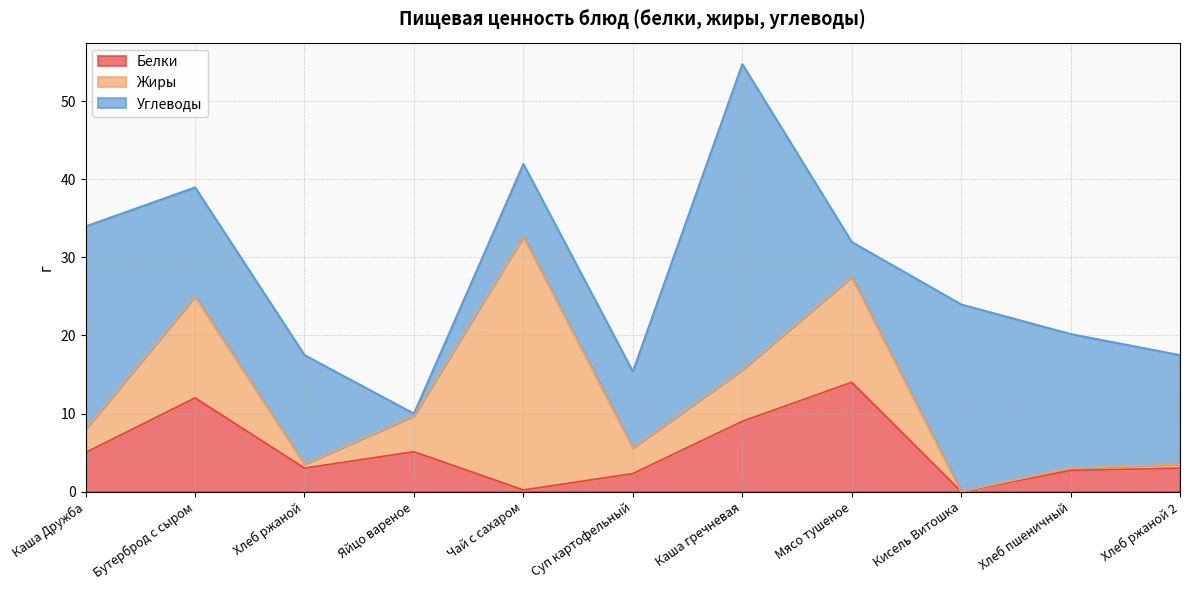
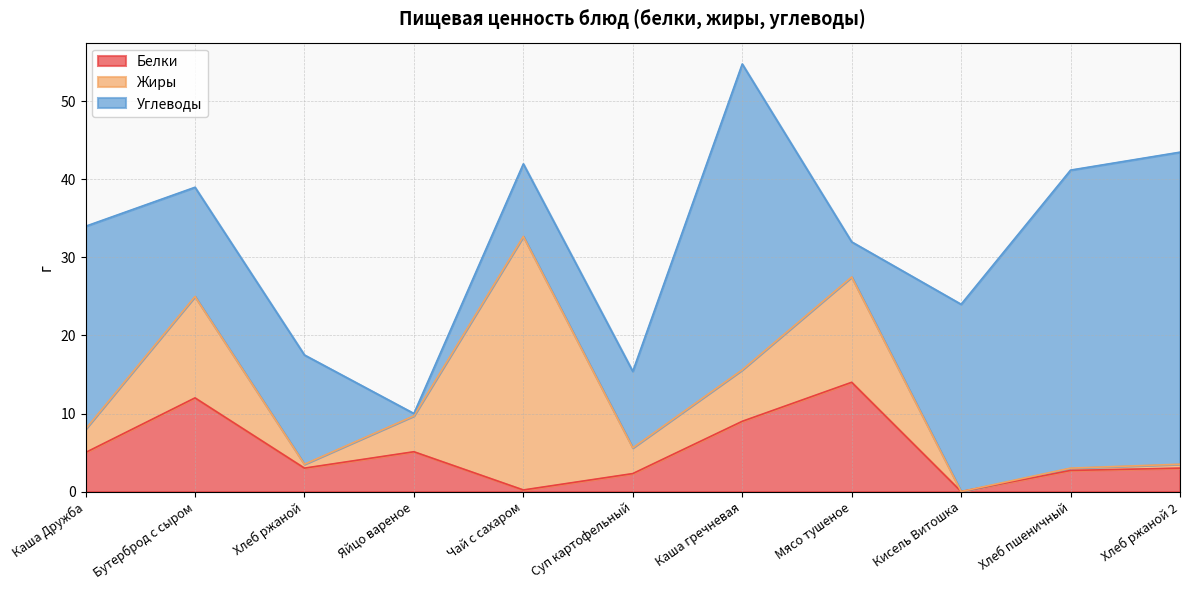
Углеводы, Хлеб пшеничный: 17 -> 38
Углеводы, Хлеб ржаной 2: 14 -> 40
